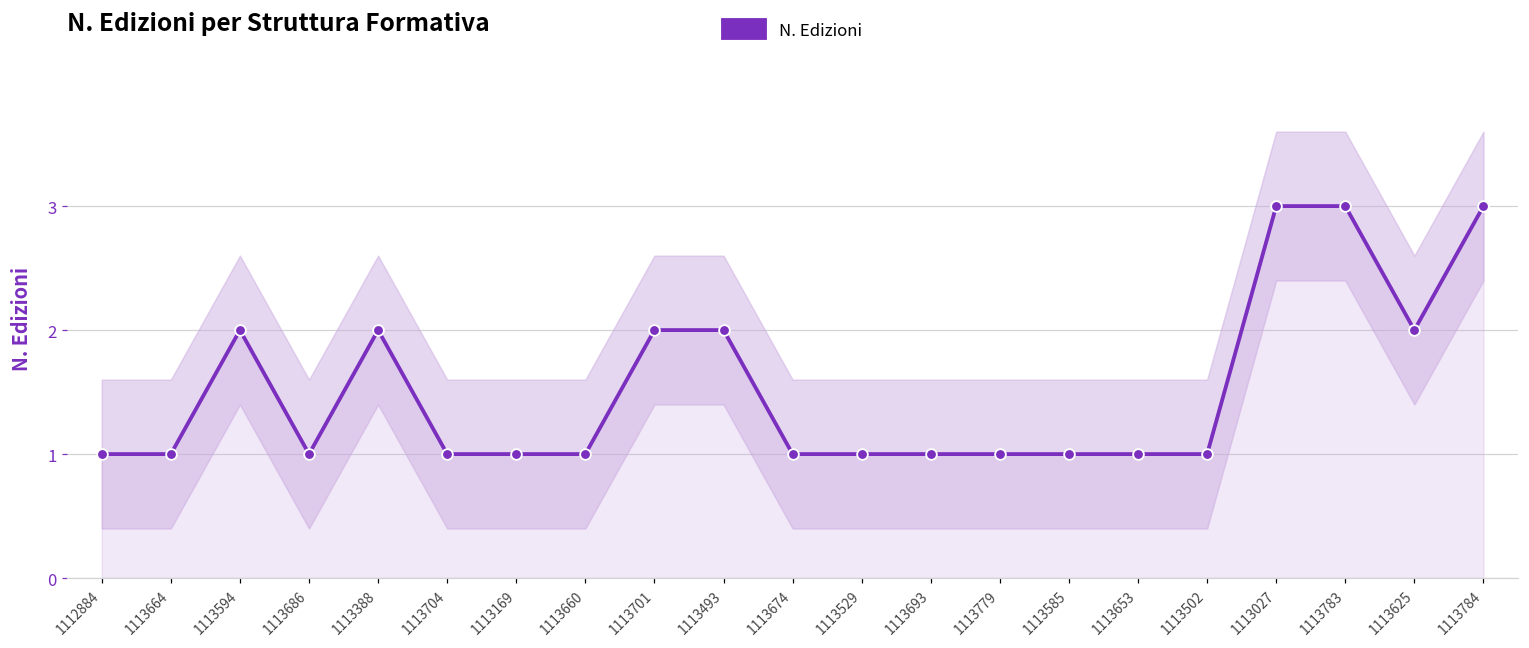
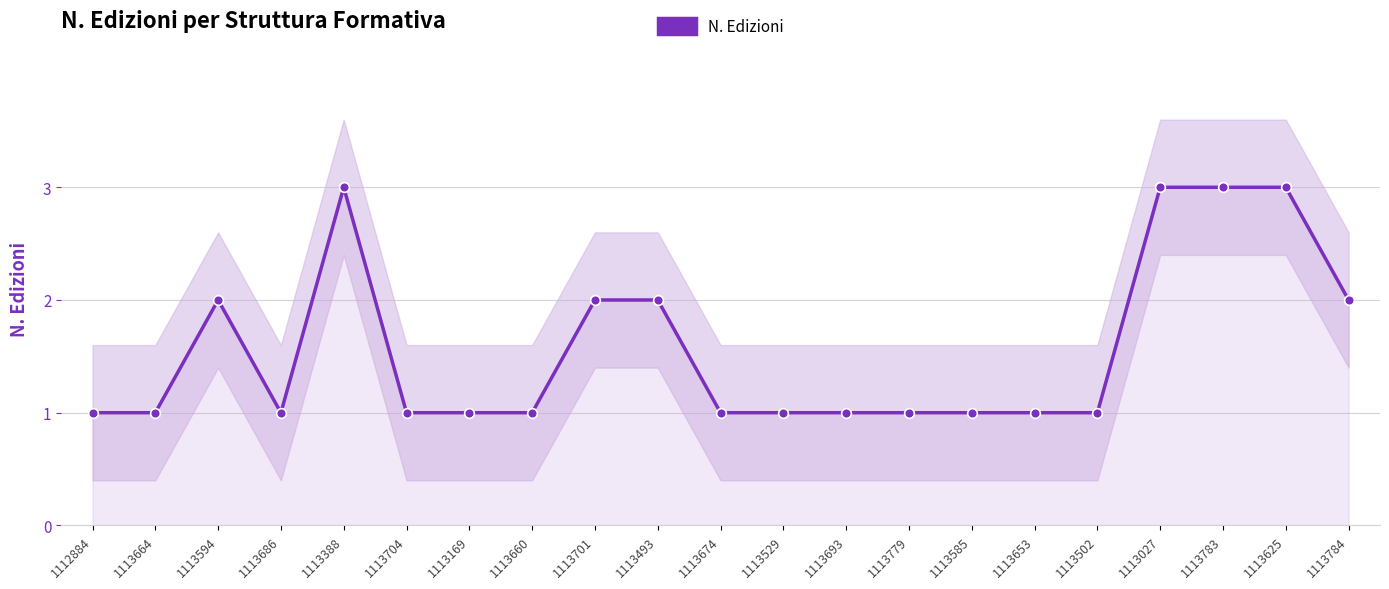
N. Edizioni, 1113388: 2 -> 3
N. Edizioni, 1113625: 2 -> 3
N. Edizioni, 1113784: 3 -> 2
